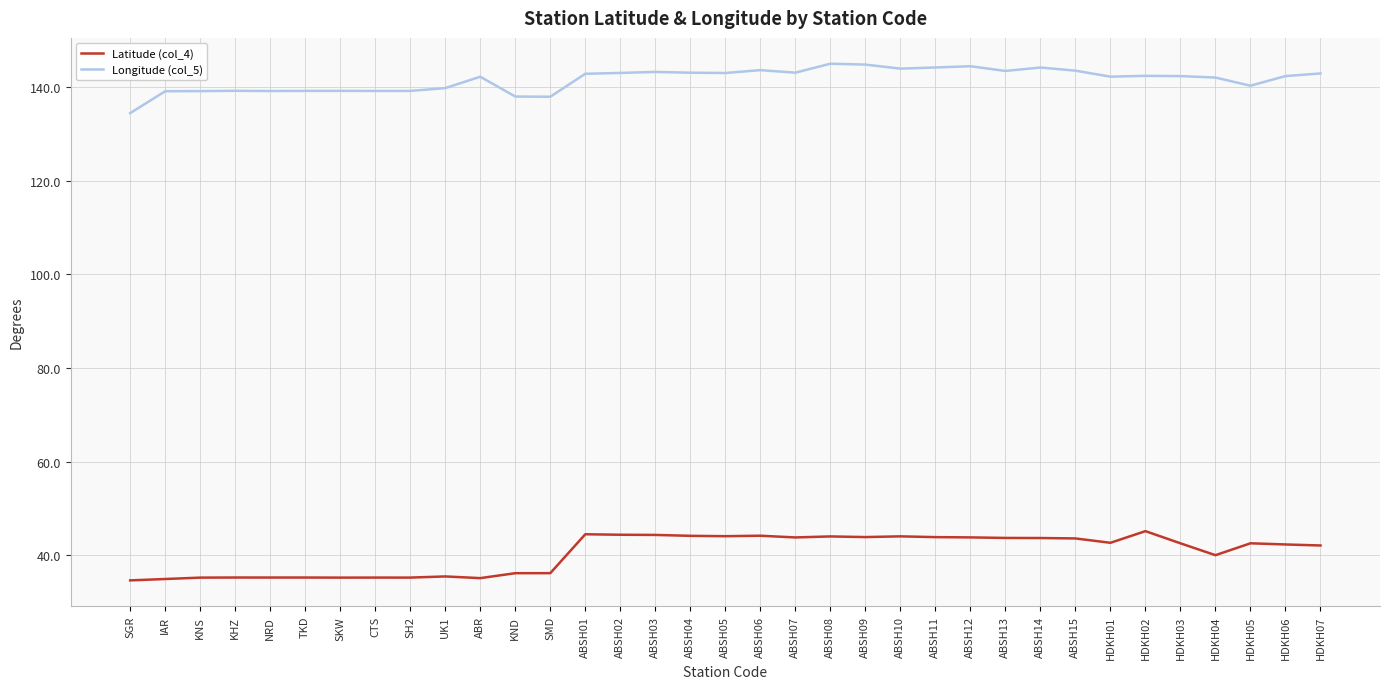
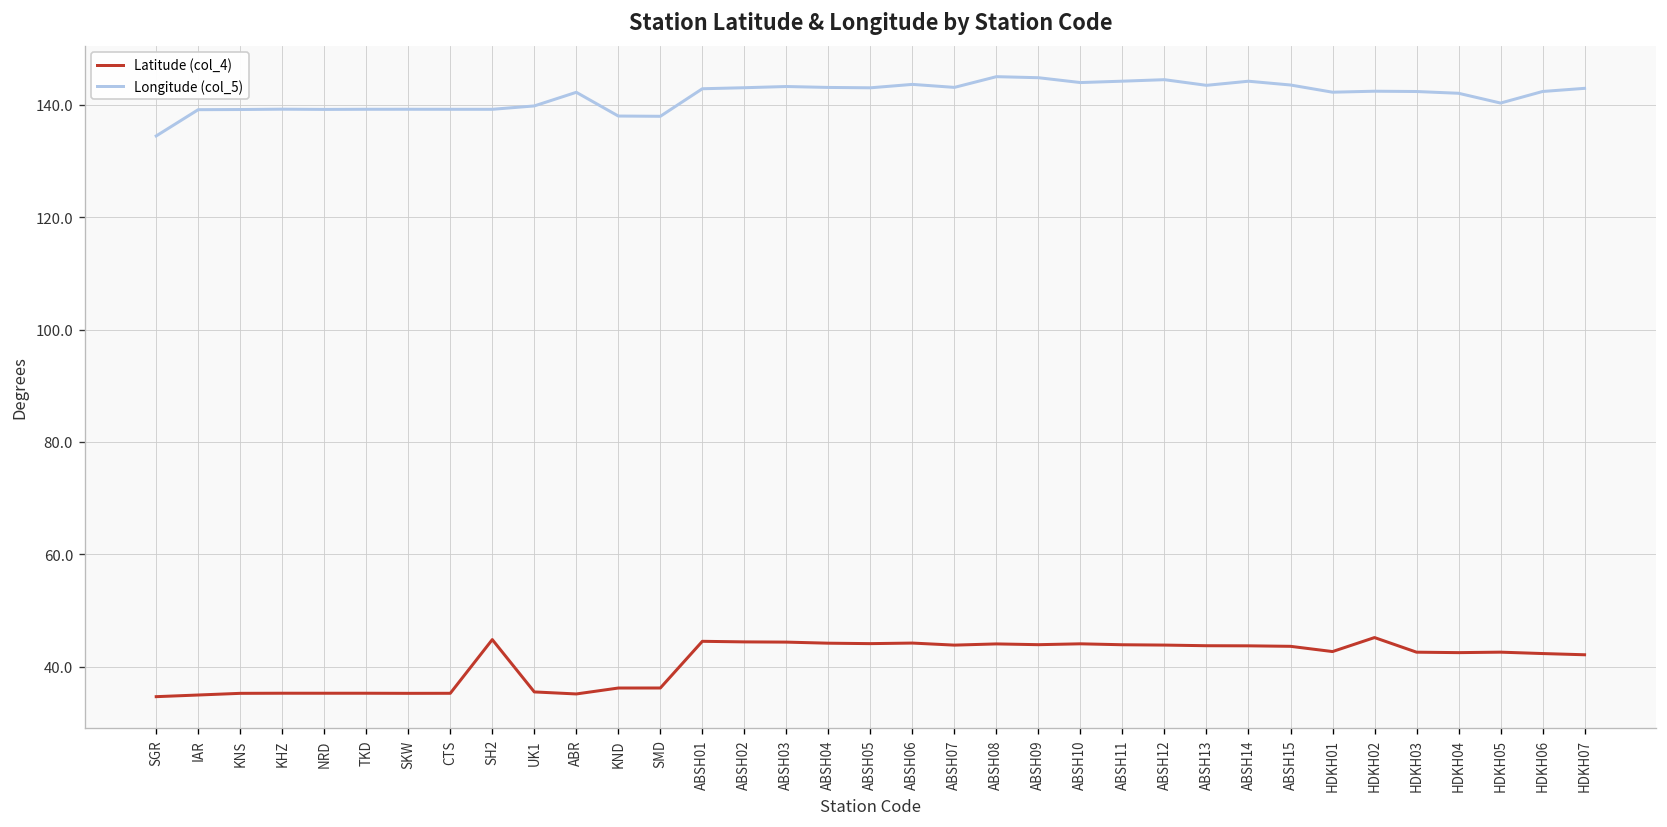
Latitude (col_4), SH2: 35 -> 45
Latitude (col_4), HDKH04: 40 -> 43
